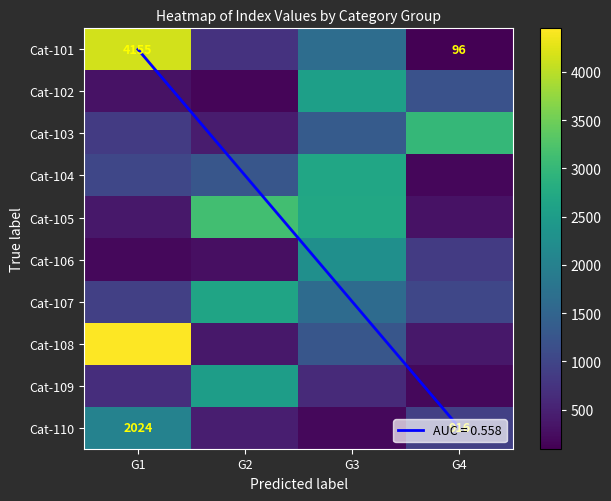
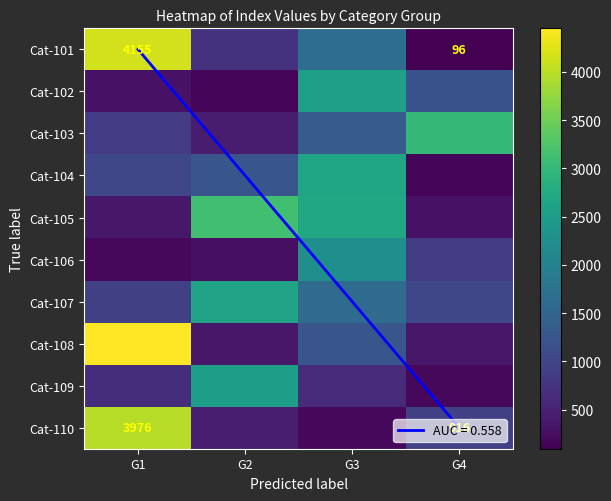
Cat-110, G1: 2024 -> 3976
